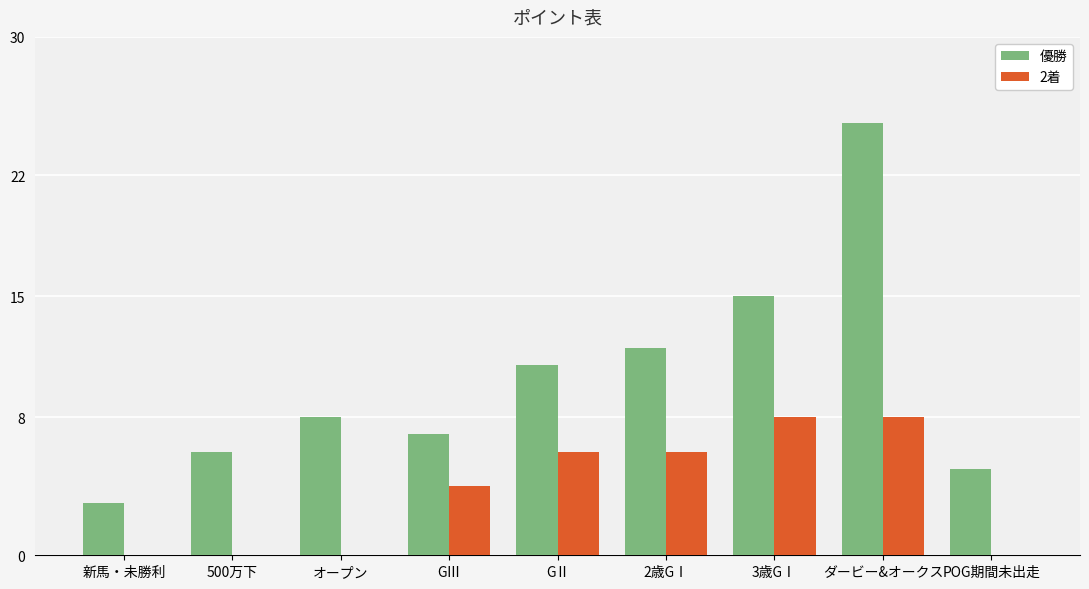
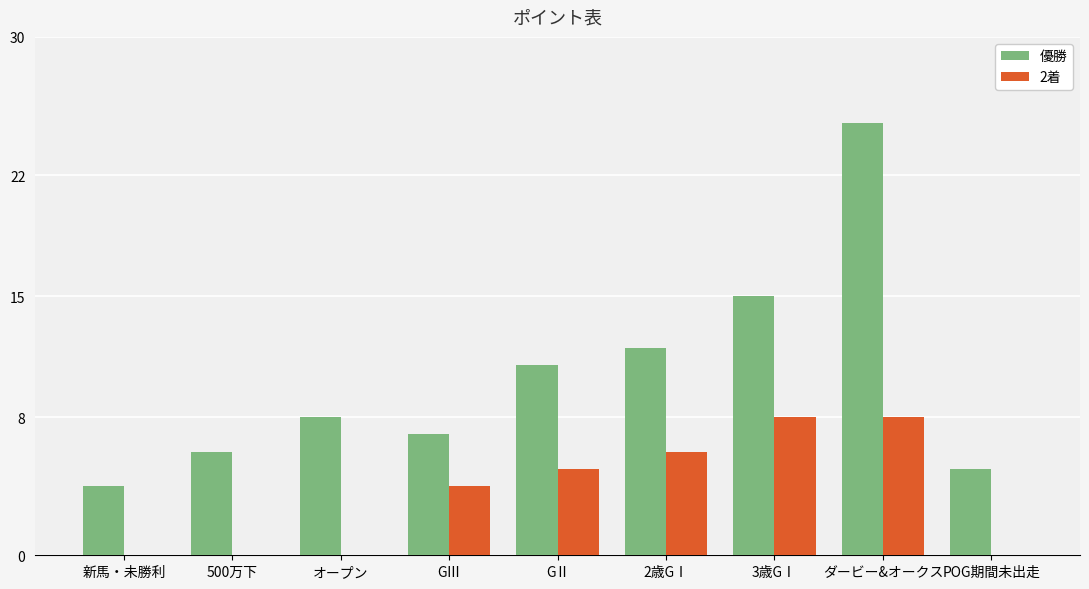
優勝, 新馬・未勝利: 3 -> 4
2着, GⅡ: 6 -> 5
